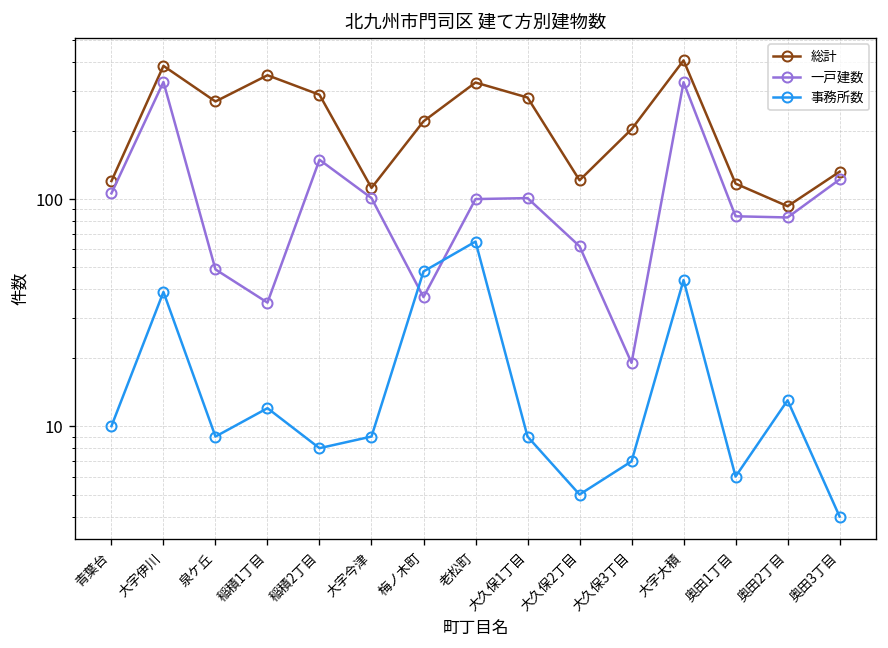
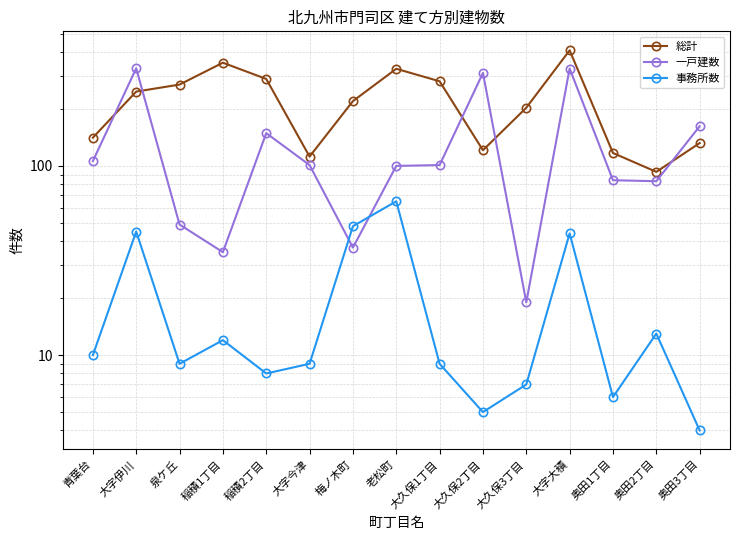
総計, 青葉台: 120 -> 140
総計, 大字伊川: 390 -> 250
事務所数, 大字伊川: 39 -> 45
一戸建数, 大久保2丁目: 62 -> 310
一戸建数, 奥田3丁目: 120 -> 160
